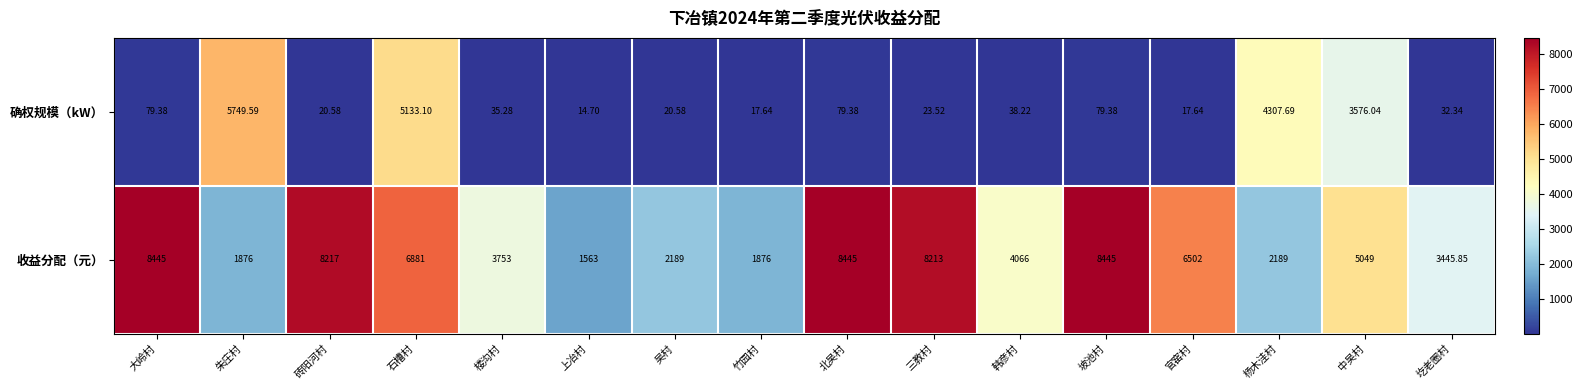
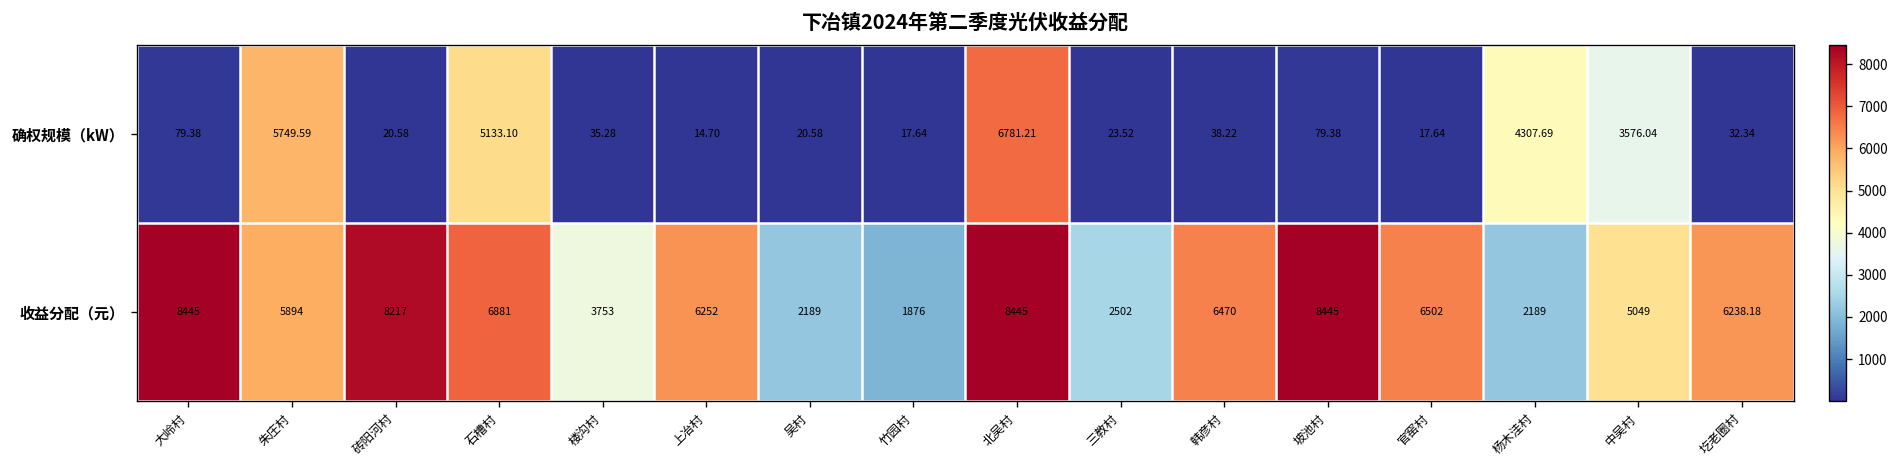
确权规模（kW）, 北吴村: 79.38 -> 6781.21
收益分配（元）, 朱庄村: 1876 -> 5894
收益分配（元）, 上冶村: 1563 -> 6252
收益分配（元）, 三教村: 8213 -> 2502
收益分配（元）, 韩彦村: 4066 -> 6470
收益分配（元）, 圪老圈村: 3445.85 -> 6238.18
